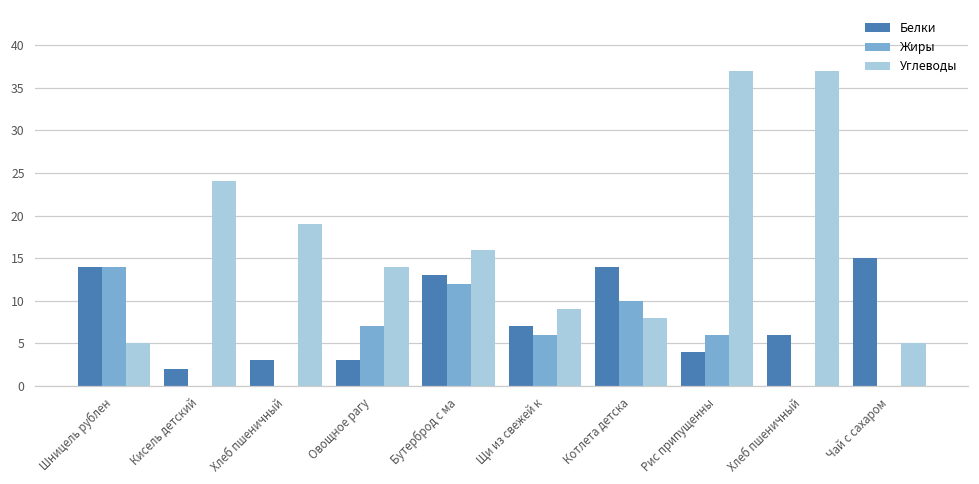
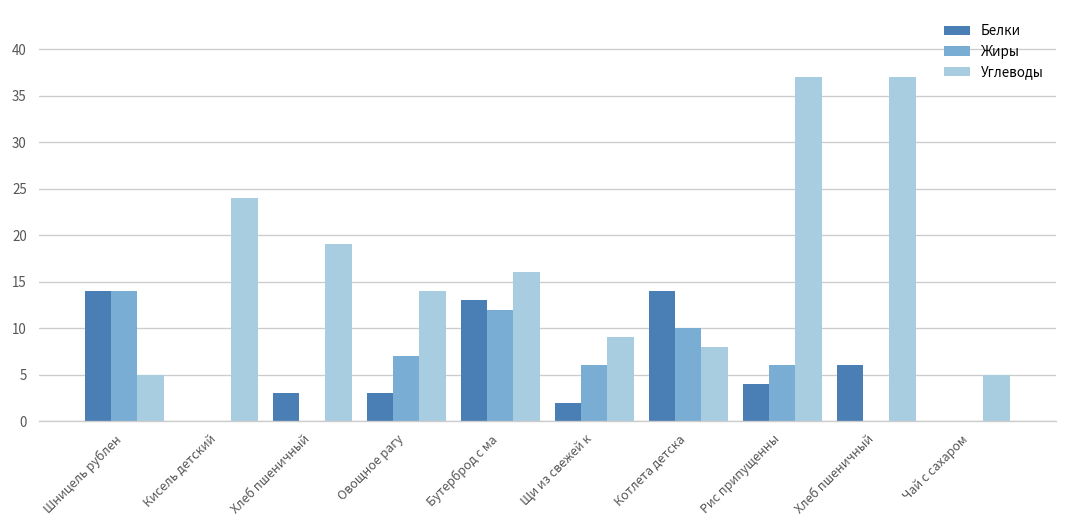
Белки, Кисель детский: 2 -> 0
Белки, Щи из свежей к: 7 -> 2
Белки, Чай с сахаром: 15 -> 0
